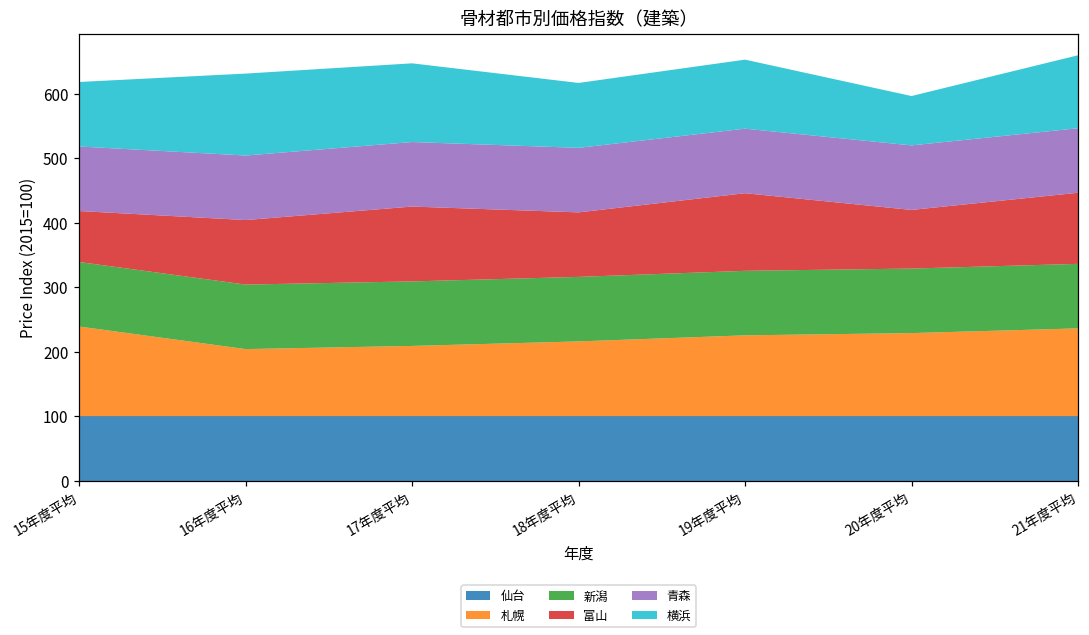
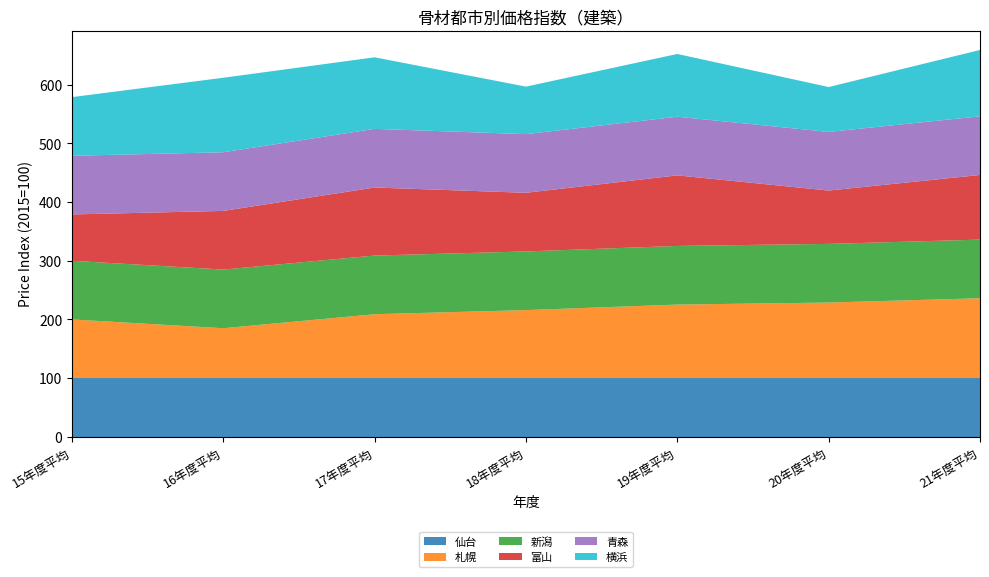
札幌, 15年度平均: 140 -> 100
札幌, 16年度平均: 100 -> 90
横浜, 18年度平均: 100 -> 80
